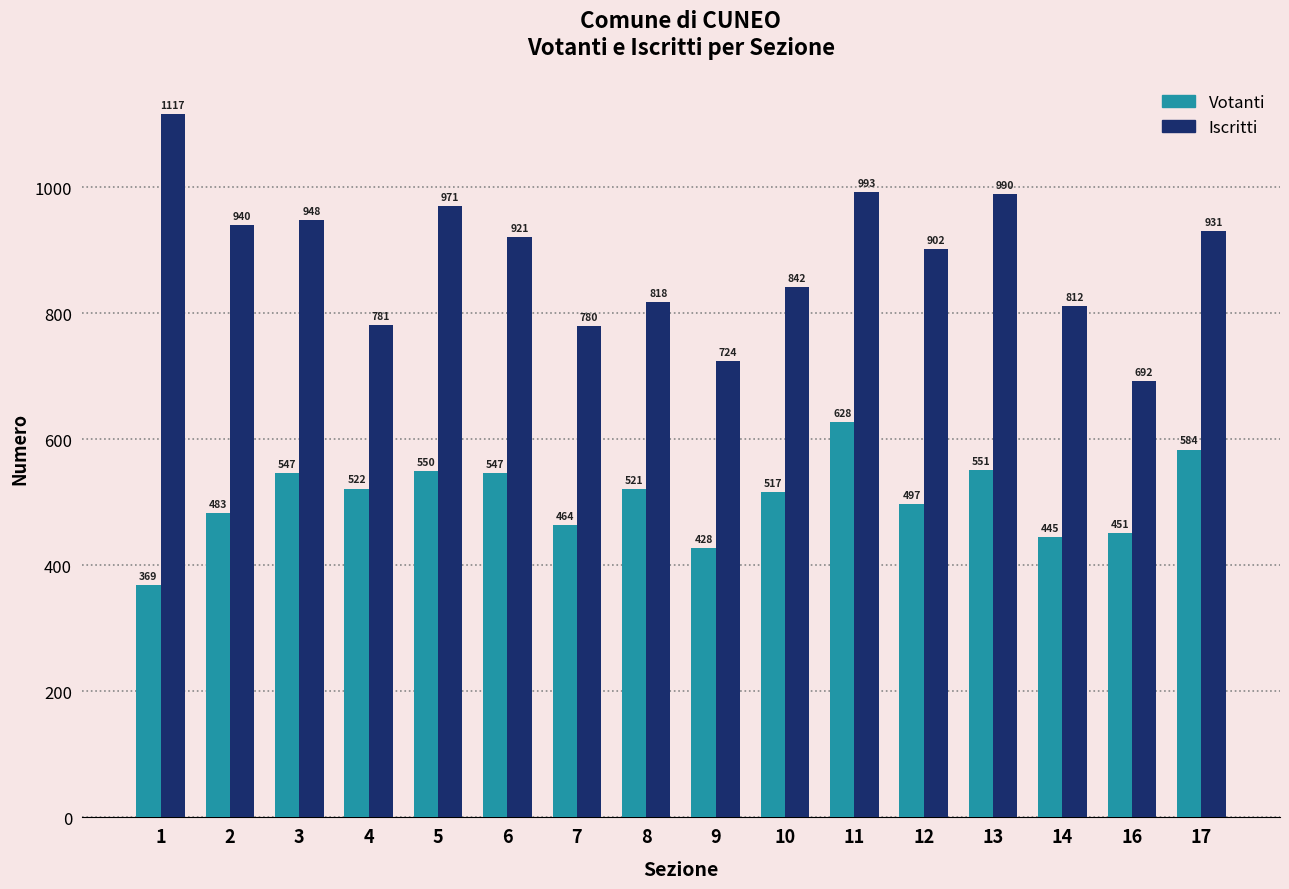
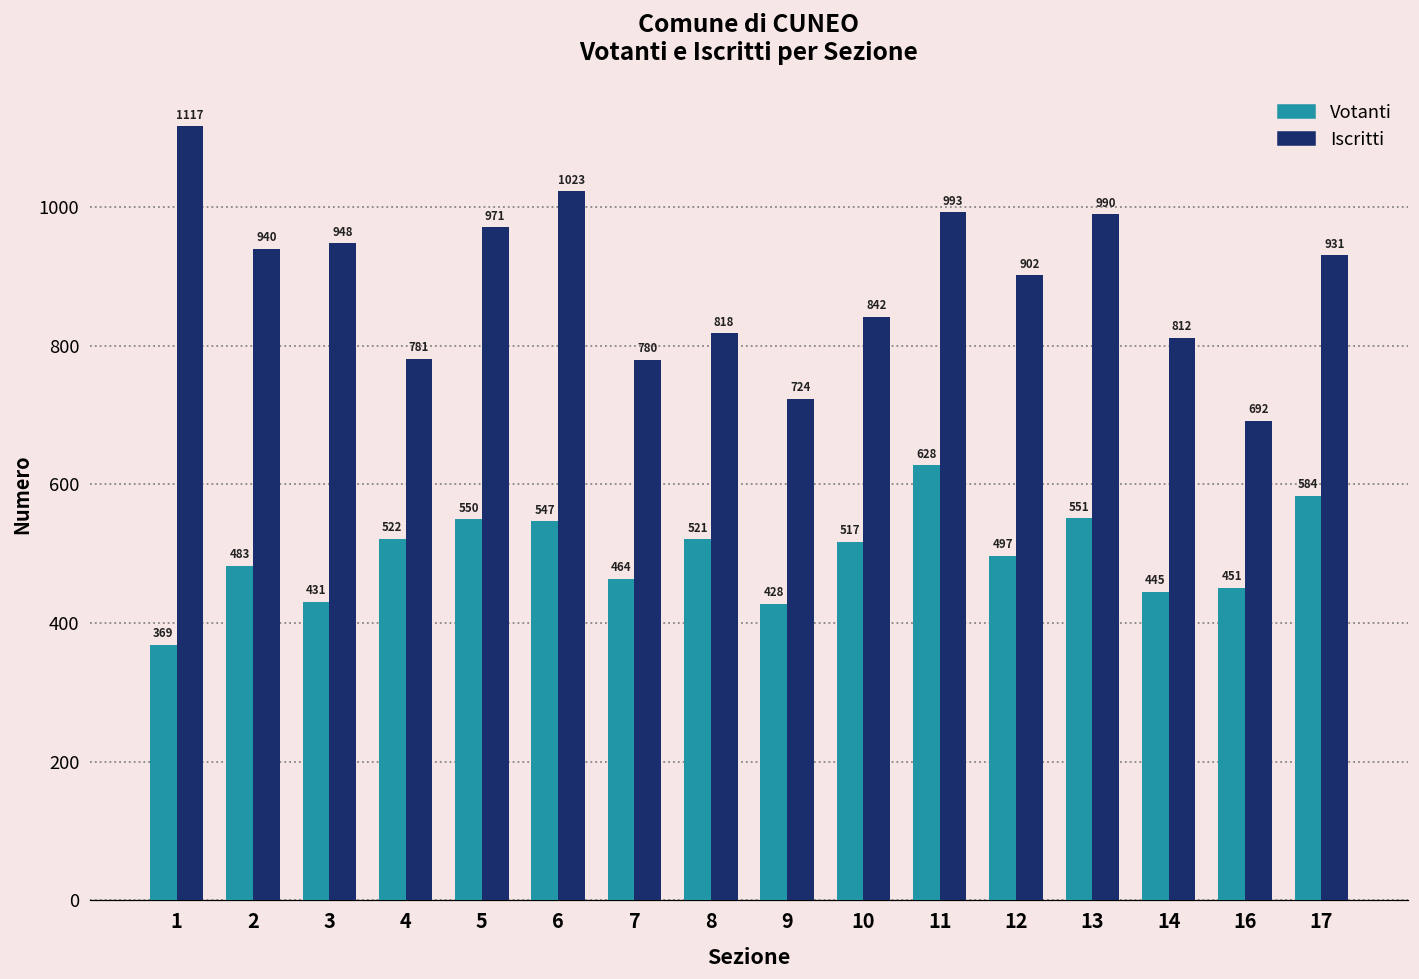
Votanti, 3: 547 -> 431
Iscritti, 6: 921 -> 1023
